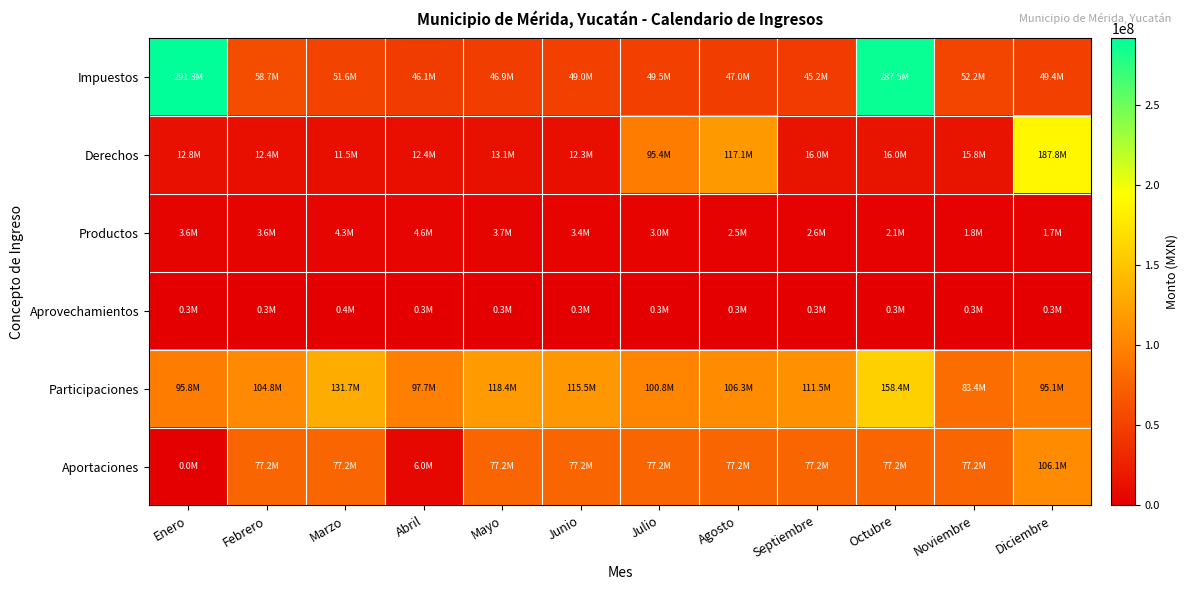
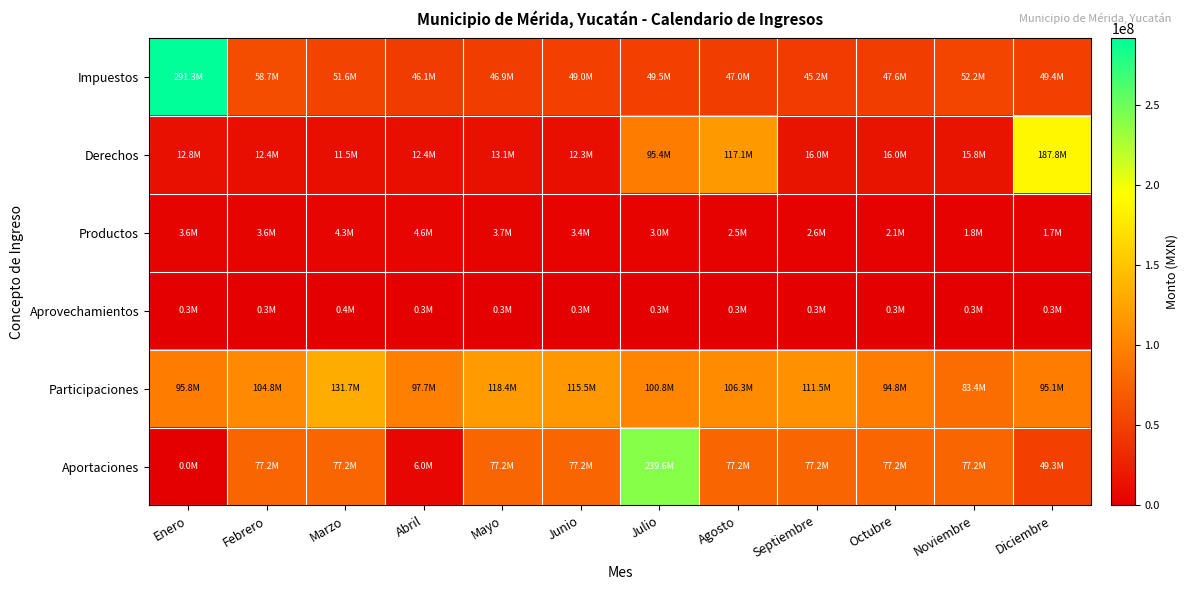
Impuestos, Octubre: 287.5M -> 47.6M
Participaciones, Octubre: 158.4M -> 94.8M
Aportaciones, Julio: 77.2M -> 239.6M
Aportaciones, Diciembre: 106.1M -> 49.3M
